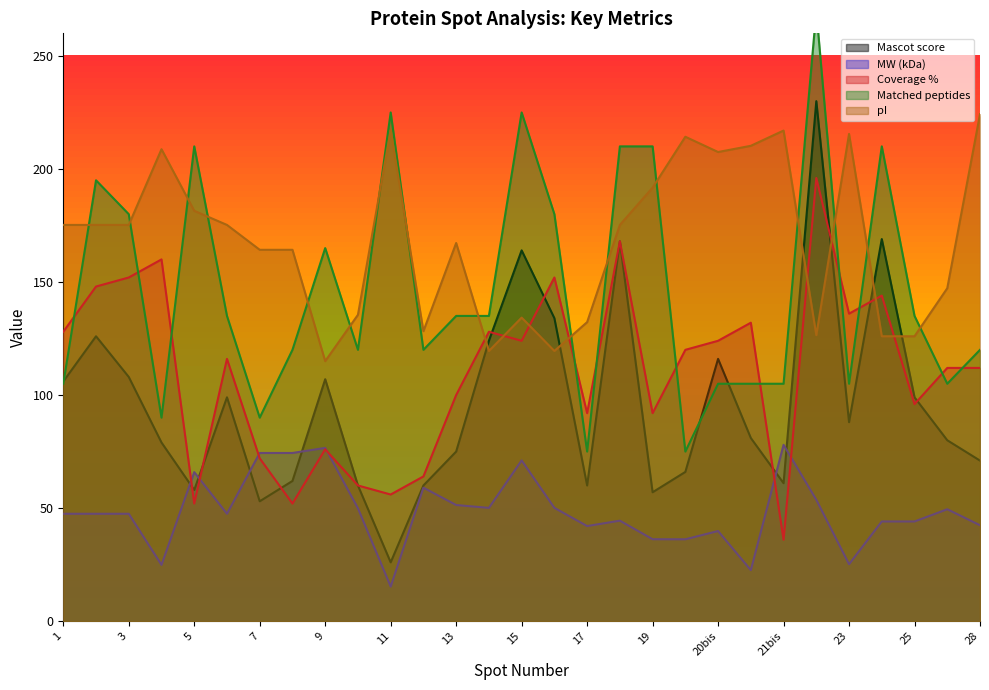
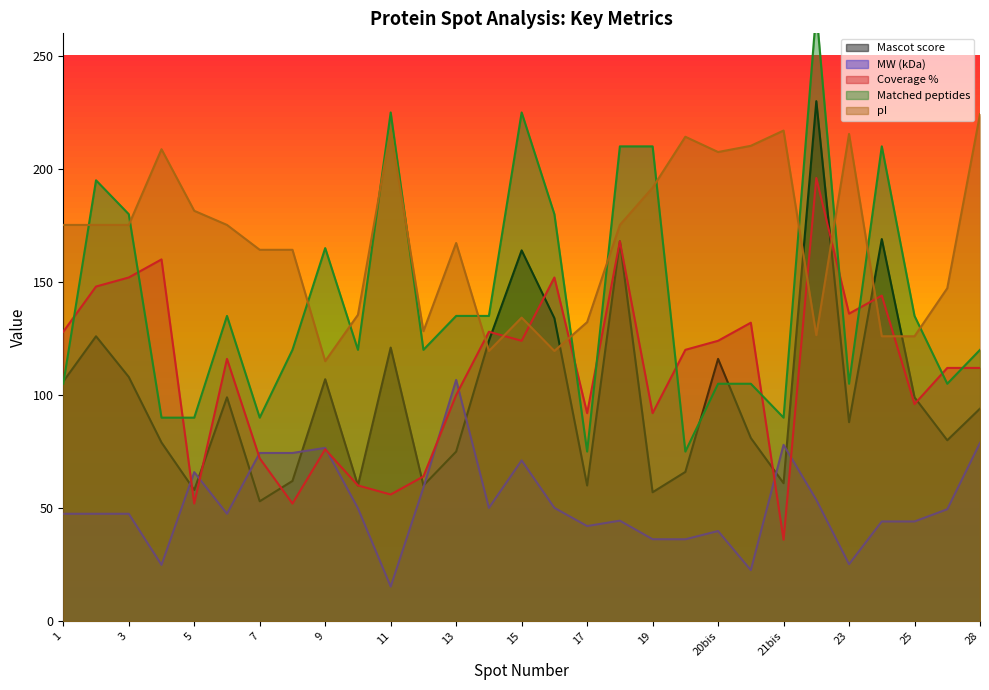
Matched peptides, 5: 210 -> 90
Mascot score, 11: 26 -> 121
MW (kDa), 13: 51 -> 107
Matched peptides, 21bis: 105 -> 90
Mascot score, 28: 71 -> 94
MW (kDa), 28: 42 -> 79
